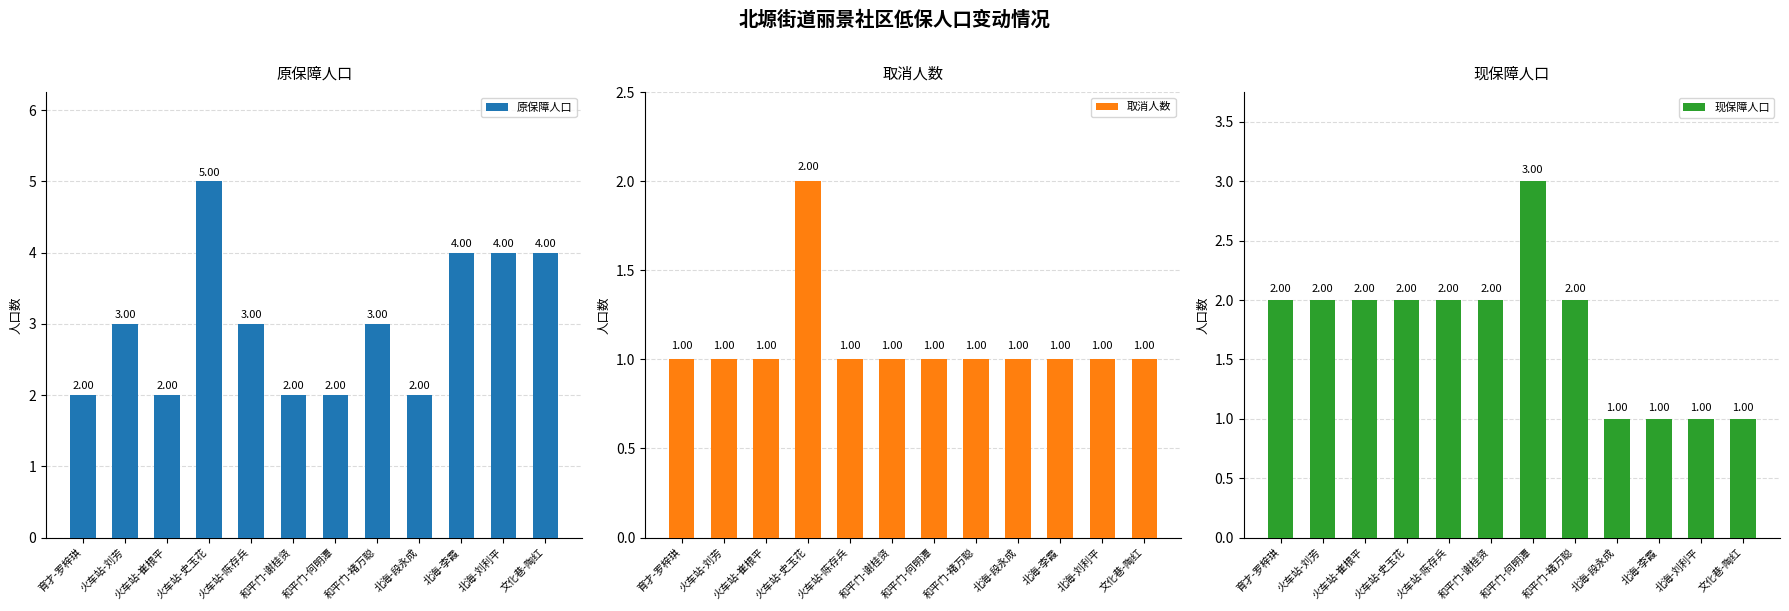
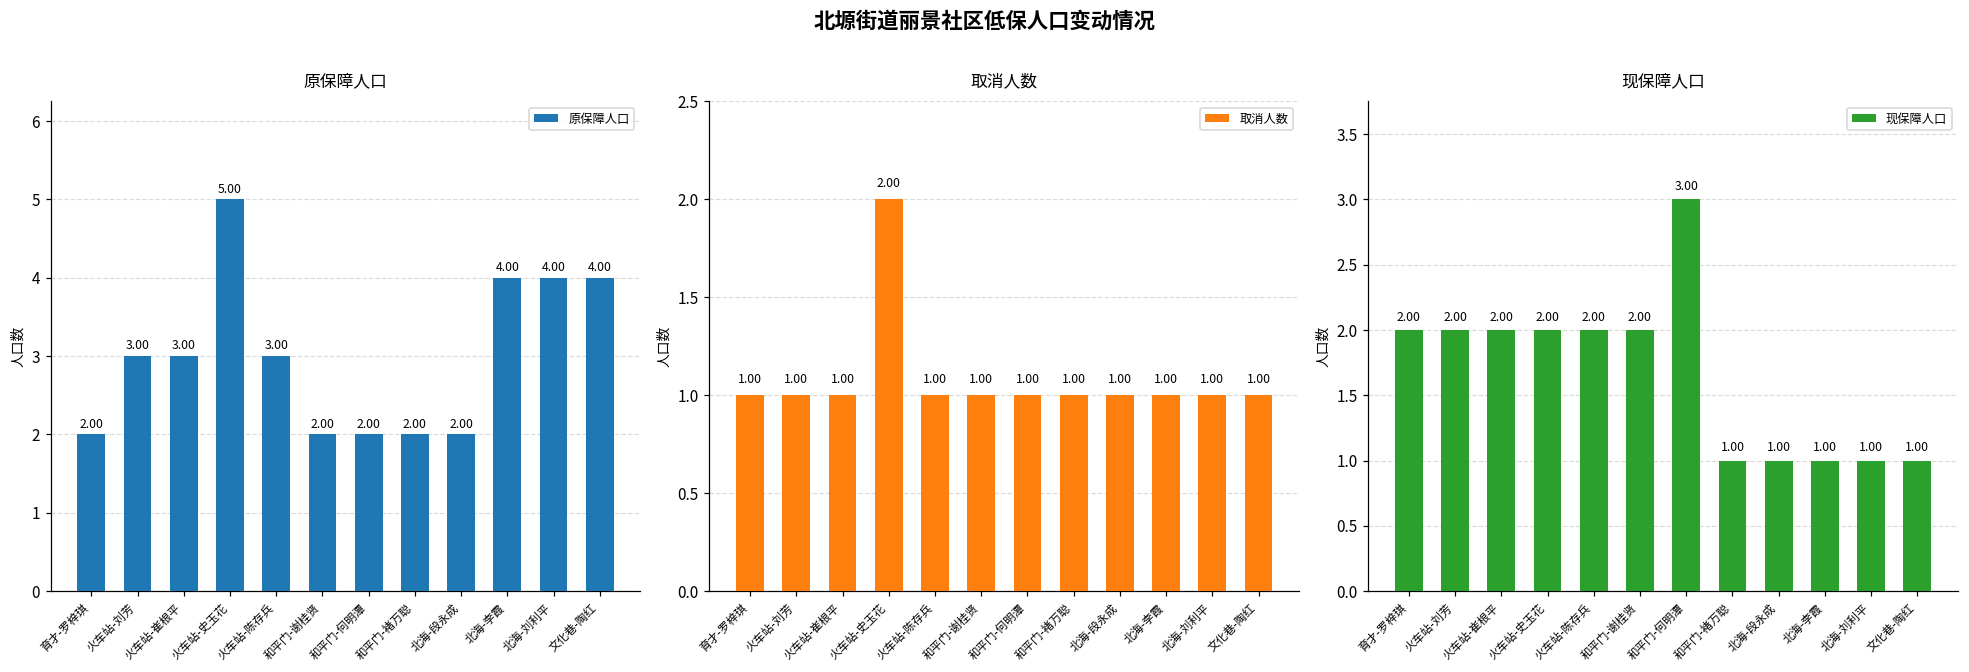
原保障人口, 火车站-崔根平: 2.00 -> 3.00
原保障人口, 和平门-褚万聪: 3.00 -> 2.00
现保障人口, 和平门-褚万聪: 2.00 -> 1.00
